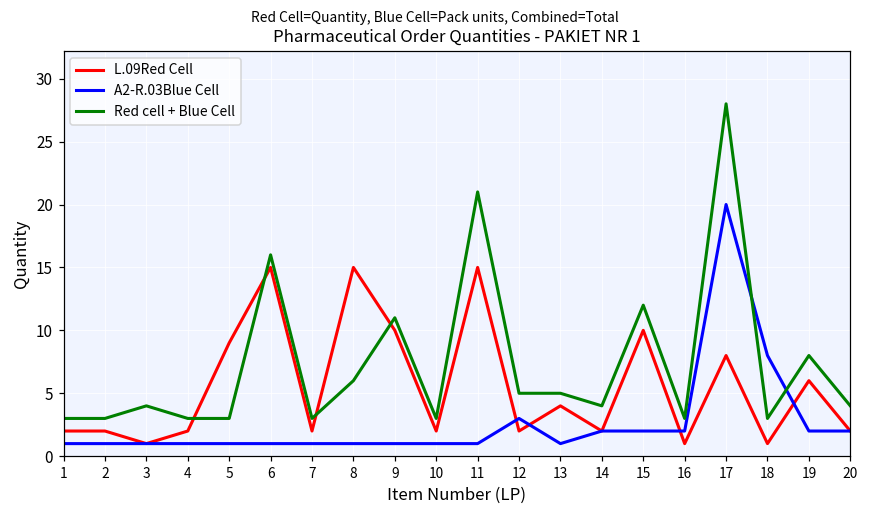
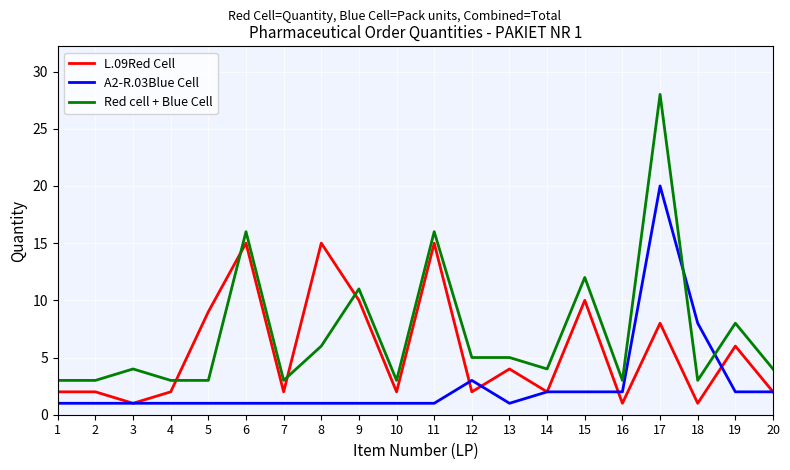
Red cell + Blue Cell, 11: 21 -> 16
